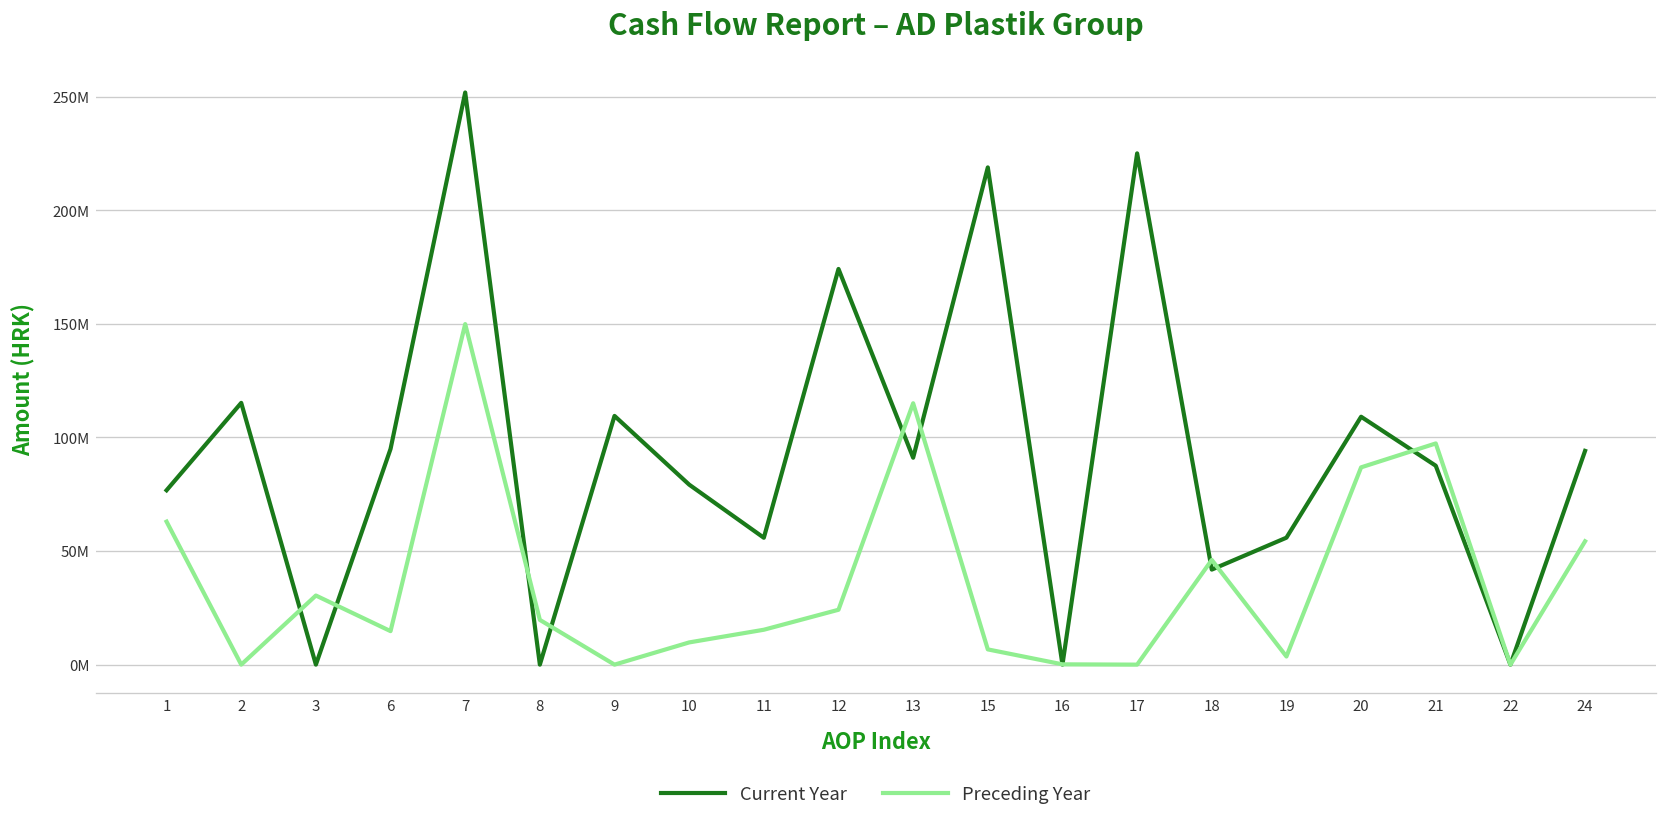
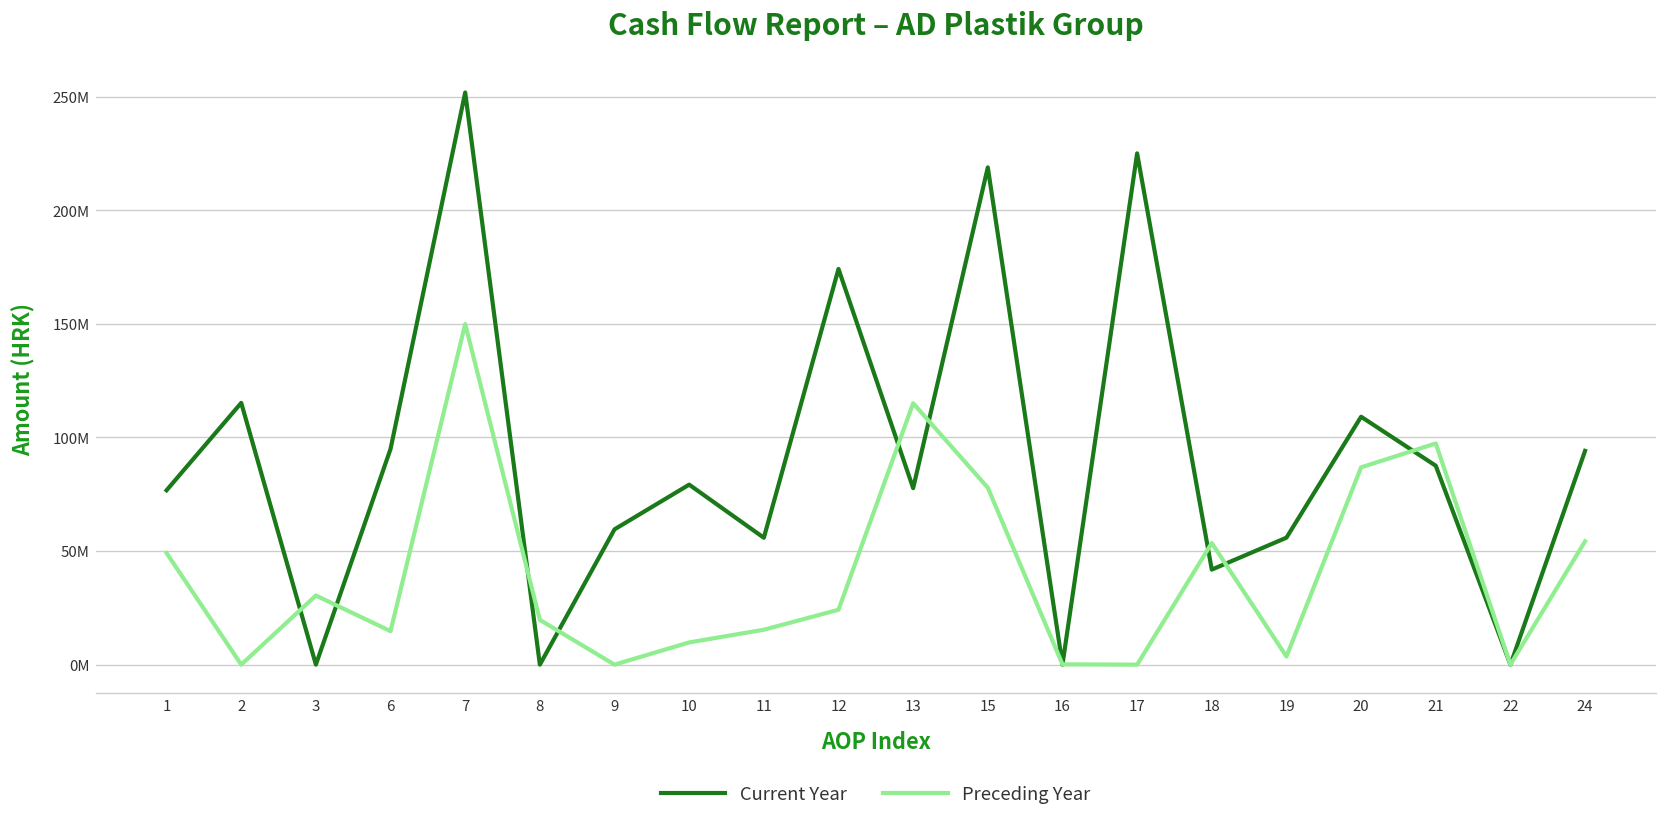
Preceding Year, 1: 63000000 -> 49000000
Current Year, 9: 109000000 -> 60000000
Current Year, 13: 91000000 -> 78000000
Preceding Year, 15: 7000000 -> 78000000
Preceding Year, 18: 46000000 -> 54000000
